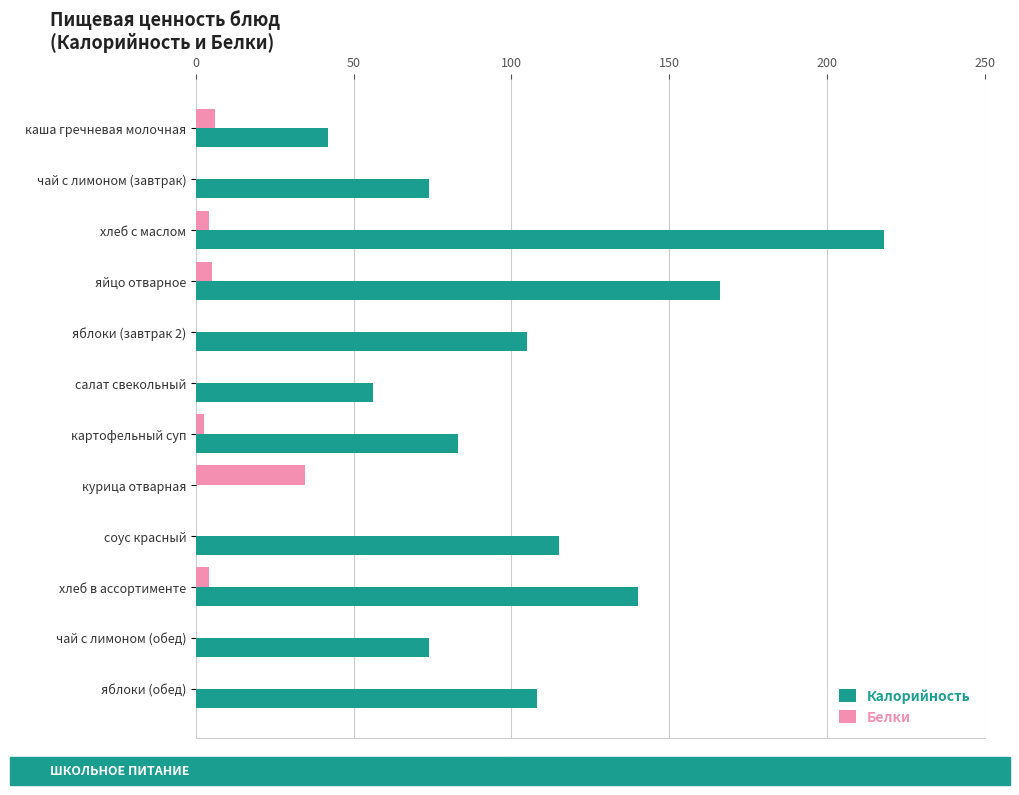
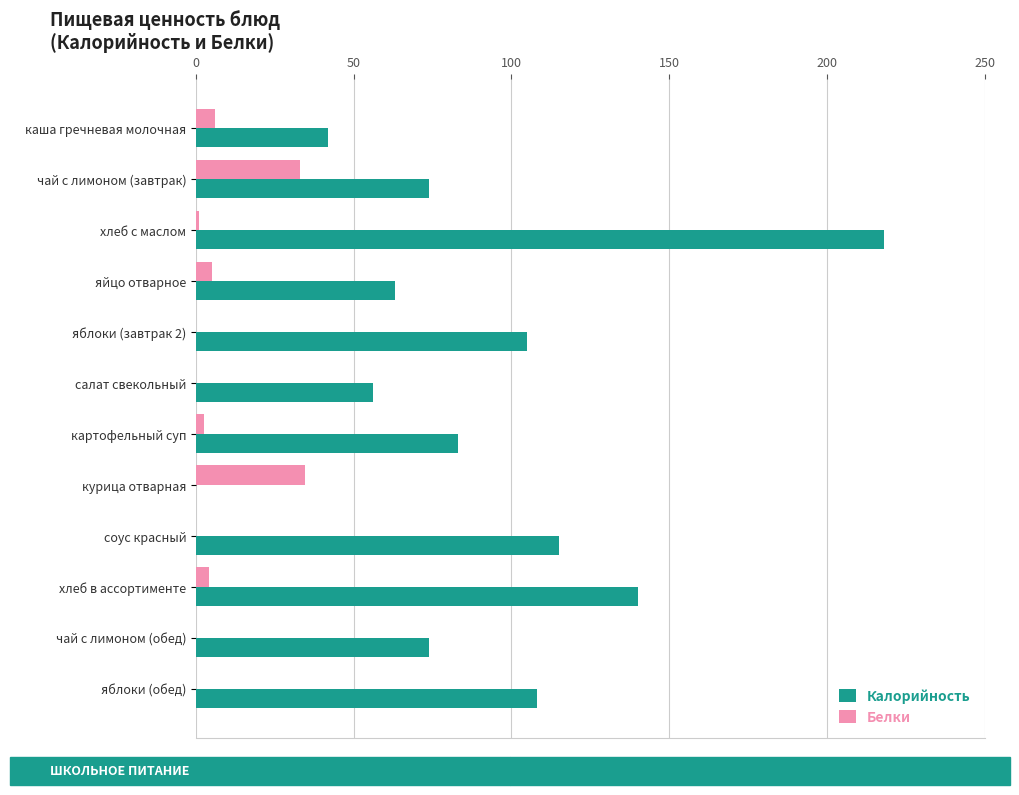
Белки, чай с лимоном (завтрак): 0 -> 33
Белки, хлеб с маслом: 4 -> 1
Калорийность, яйцо отварное: 166 -> 63
